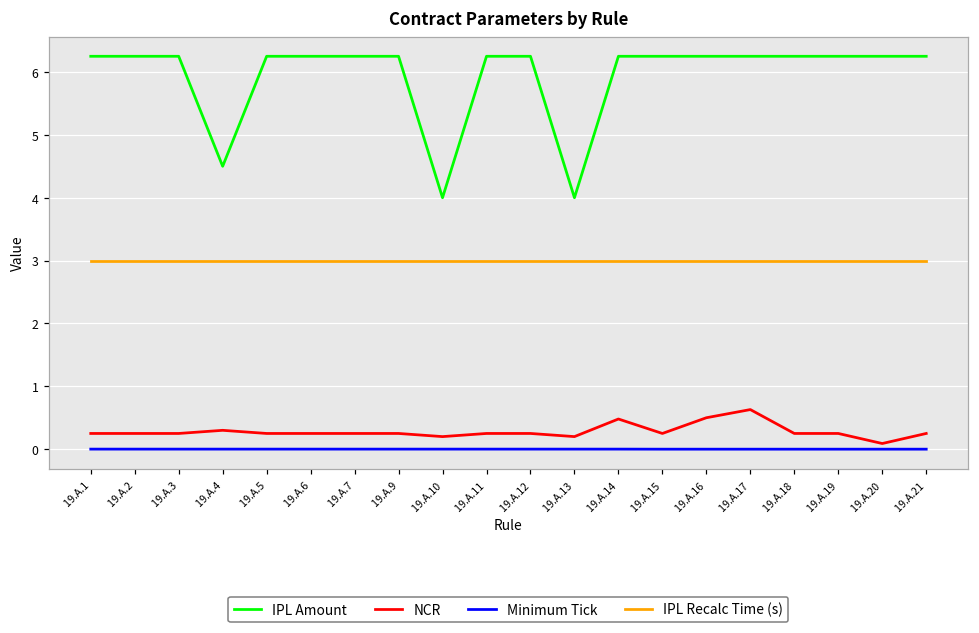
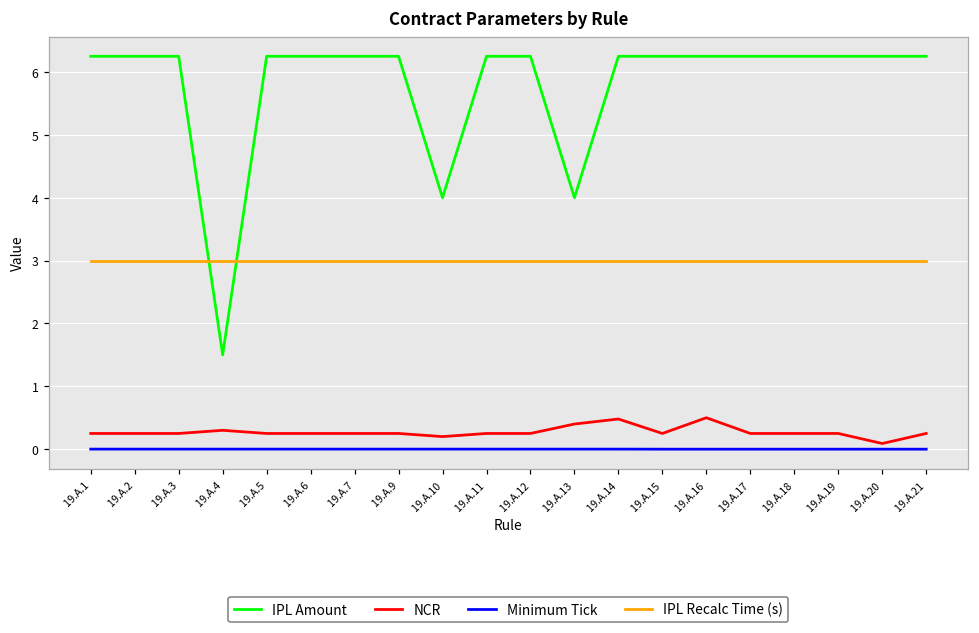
IPL Amount, 19.A.4: 4.5 -> 1.5
NCR, 19.A.13: 0.2 -> 0.4
NCR, 19.A.17: 0.6 -> 0.3
